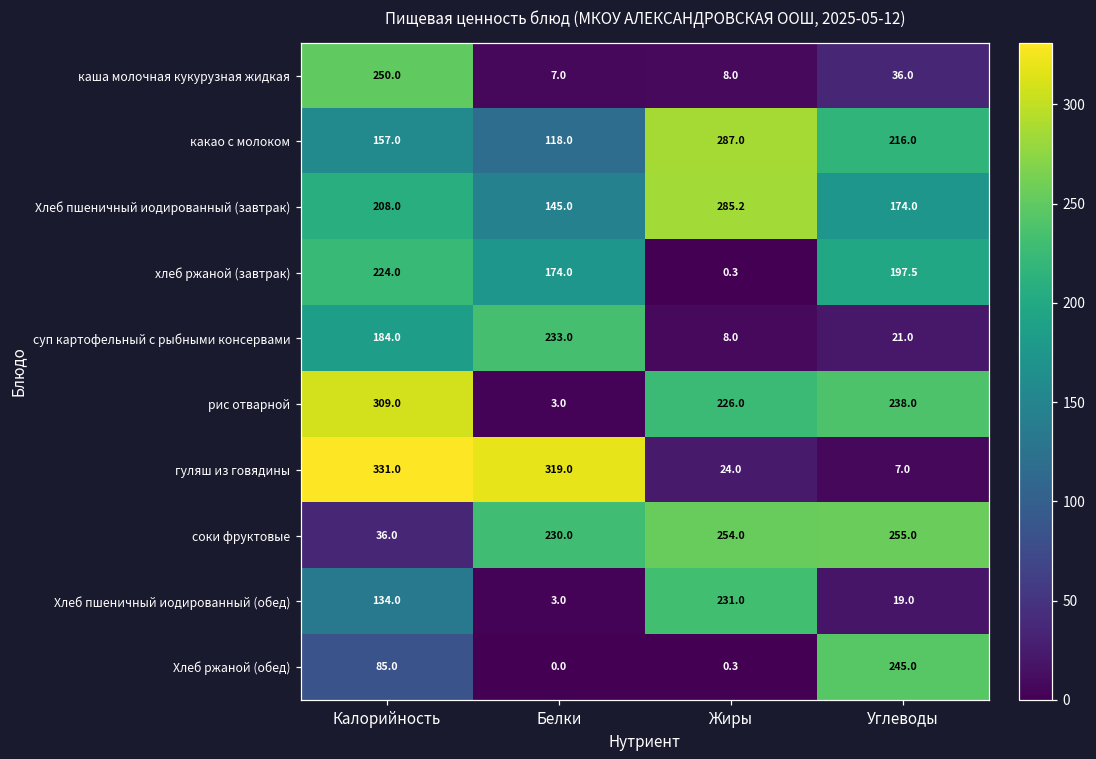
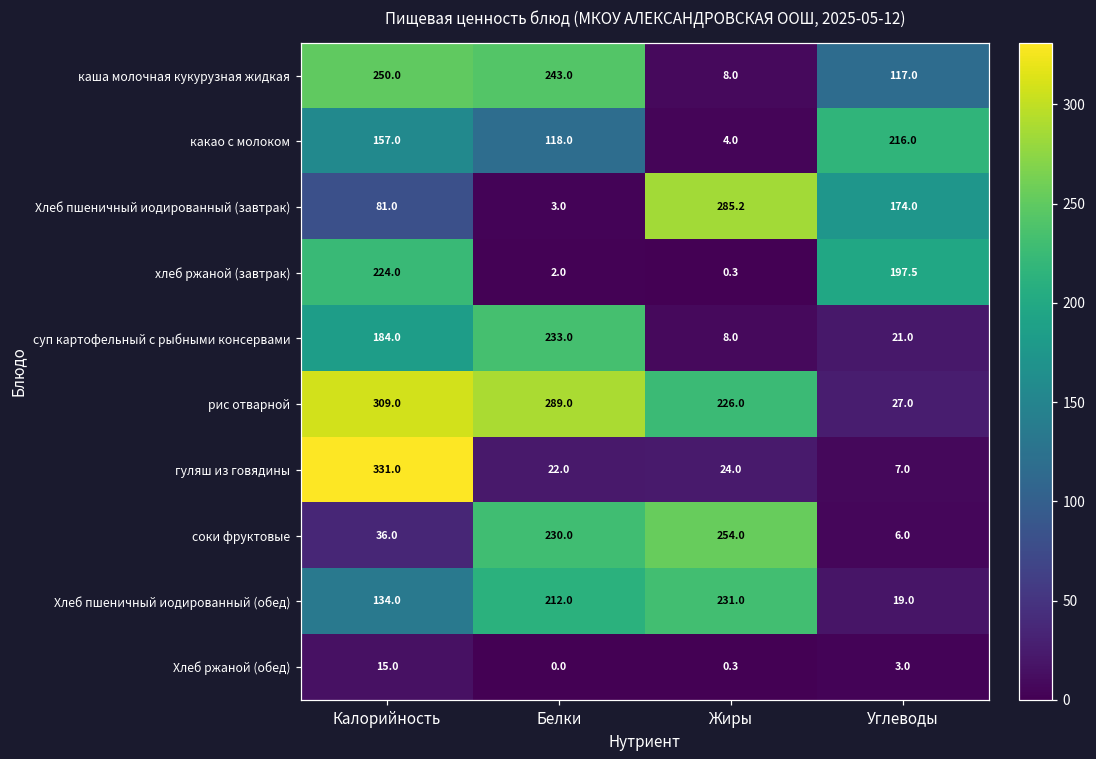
каша молочная кукурузная жидкая, Белки: 7.0 -> 243.0
каша молочная кукурузная жидкая, Углеводы: 36.0 -> 117.0
какао с молоком, Жиры: 287.0 -> 4.0
Хлеб пшеничный иодированный (завтрак), Калорийность: 208.0 -> 81.0
Хлеб пшеничный иодированный (завтрак), Белки: 145.0 -> 3.0
хлеб ржаной (завтрак), Белки: 174.0 -> 2.0
рис отварной, Белки: 3.0 -> 289.0
рис отварной, Углеводы: 238.0 -> 27.0
гуляш из говядины, Белки: 319.0 -> 22.0
соки фруктовые, Углеводы: 255.0 -> 6.0
Хлеб пшеничный иодированный (обед), Белки: 3.0 -> 212.0
Хлеб ржаной (обед), Калорийность: 85.0 -> 15.0
Хлеб ржаной (обед), Углеводы: 245.0 -> 3.0
